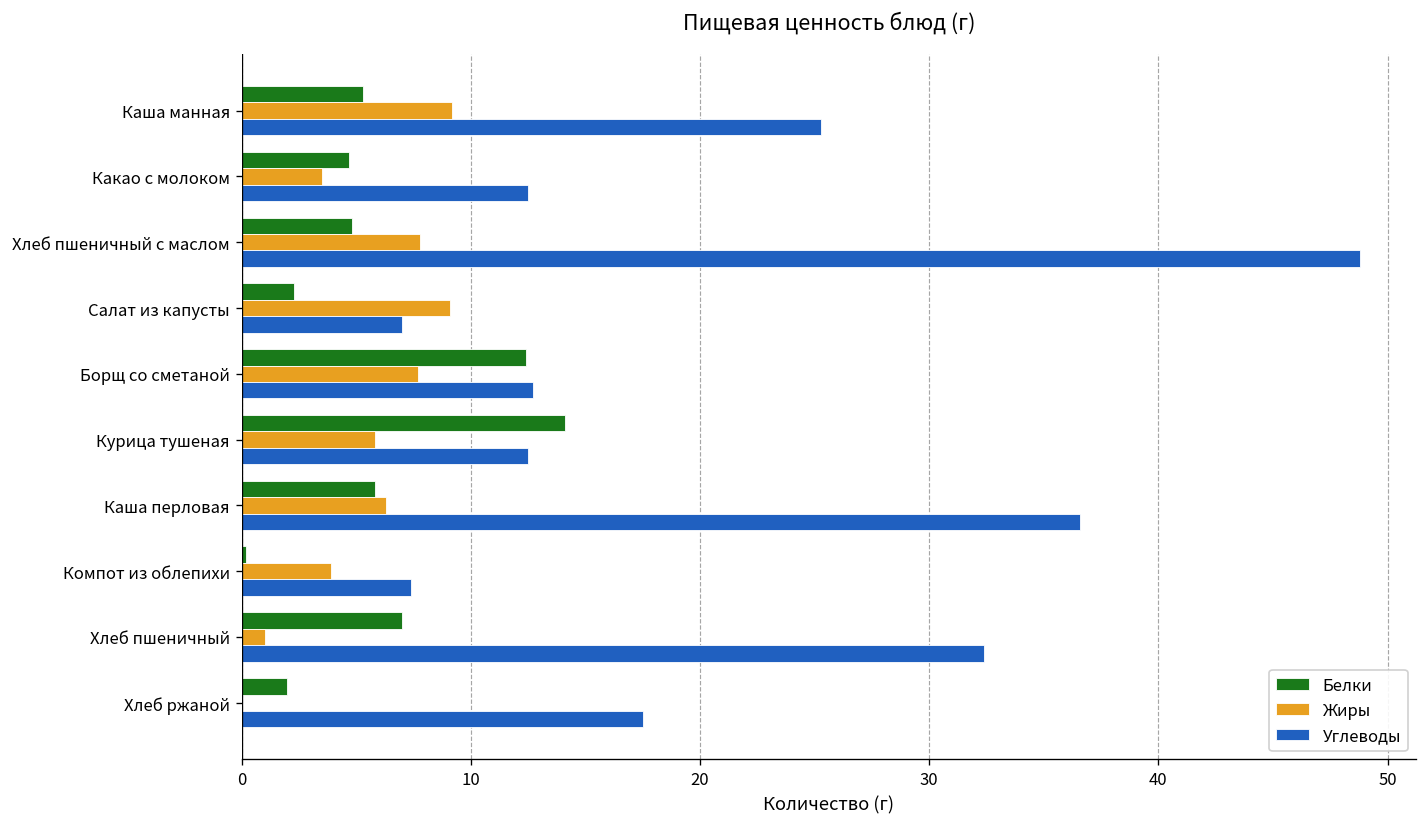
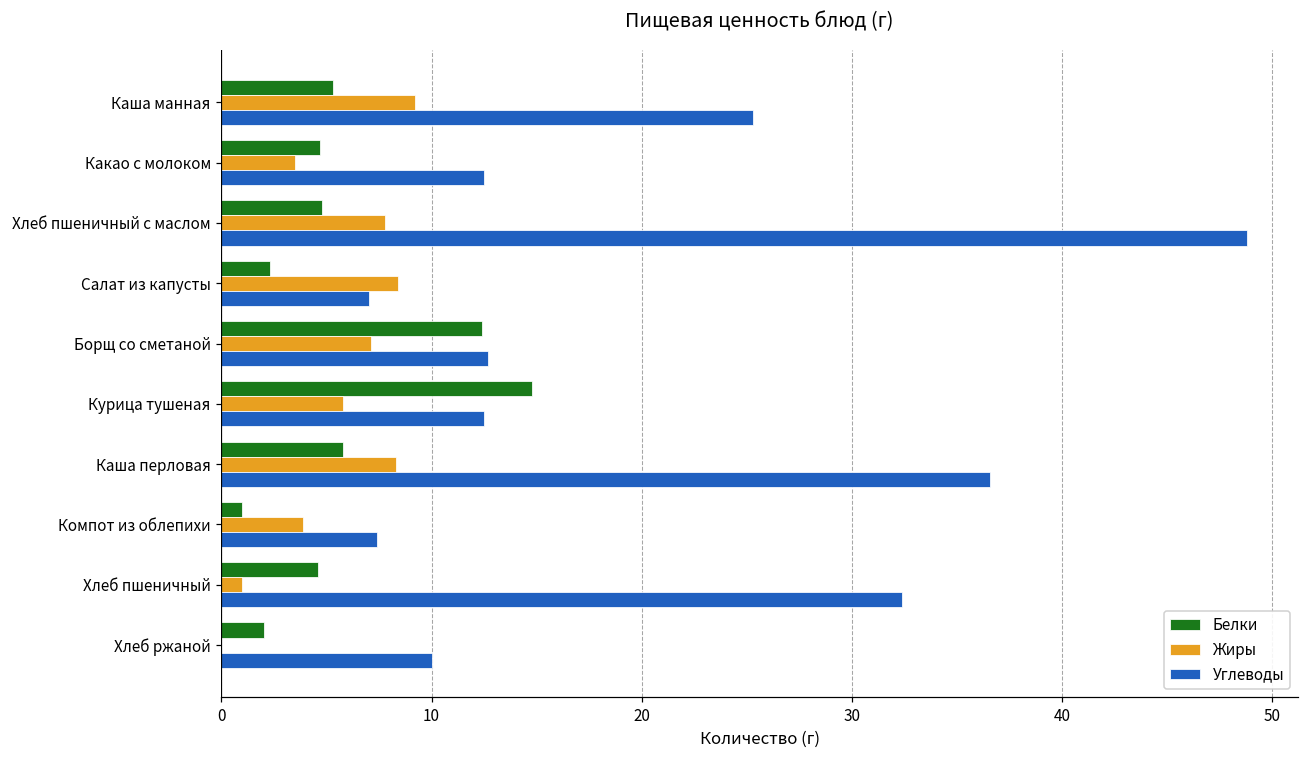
Жиры, Салат из капусты: 9.1 -> 8.4
Жиры, Борщ со сметаной: 7.7 -> 7.1
Белки, Курица тушеная: 14.1 -> 14.8
Жиры, Каша перловая: 6.3 -> 8.3
Белки, Компот из облепихи: 0.2 -> 1.0
Белки, Хлеб пшеничный: 7.0 -> 4.6
Углеводы, Хлеб ржаной: 17.5 -> 10.0
